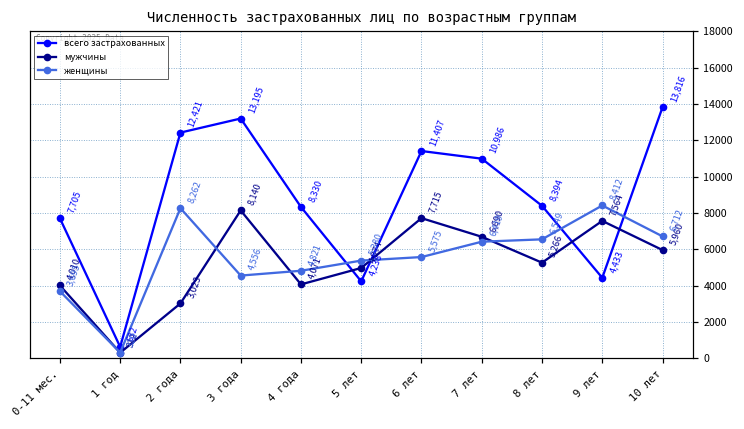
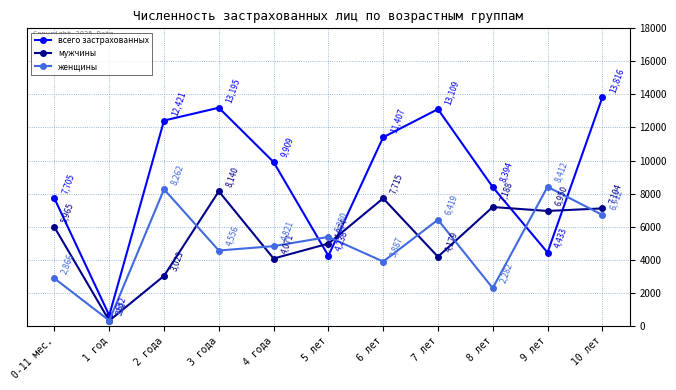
мужчины, 0-11 мес.: 4,010 -> 5,965
женщины, 0-11 мес.: 3,695 -> 2,866
всего застрахованных, 4 года: 8,330 -> 9,909
женщины, 6 лет: 5,575 -> 3,887
всего застрахованных, 7 лет: 10,986 -> 13,109
мужчины, 7 лет: 6,690 -> 4,179
мужчины, 8 лет: 5,266 -> 7,188
женщины, 8 лет: 6,549 -> 2,282
мужчины, 9 лет: 7,564 -> 6,950
мужчины, 10 лет: 5,960 -> 7,104
